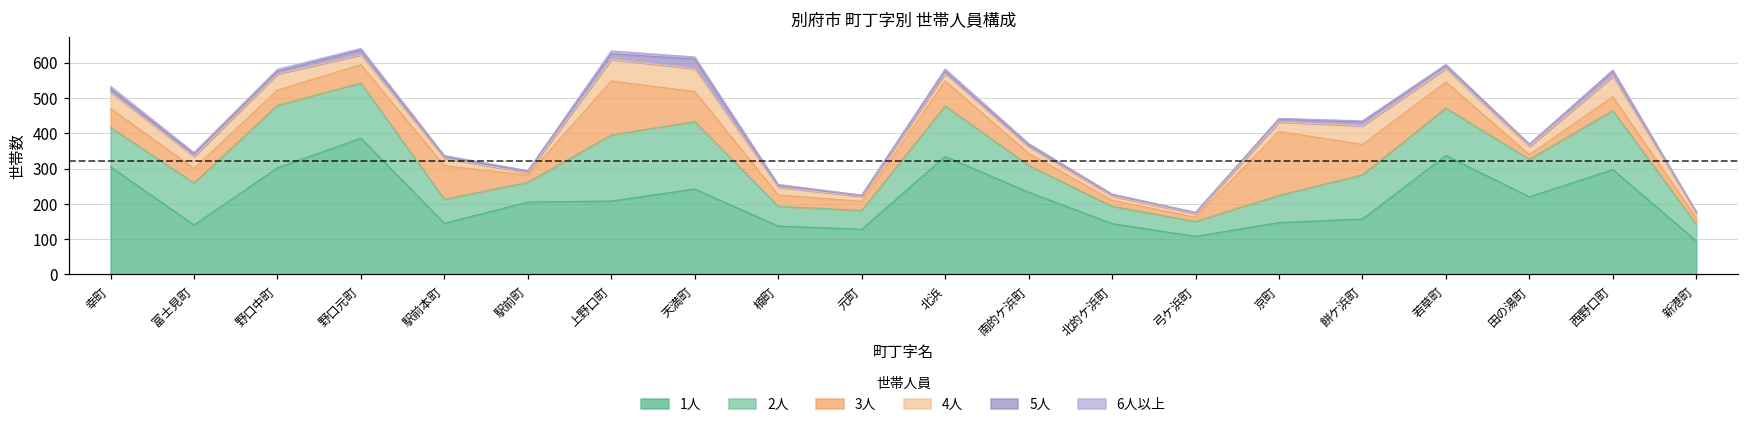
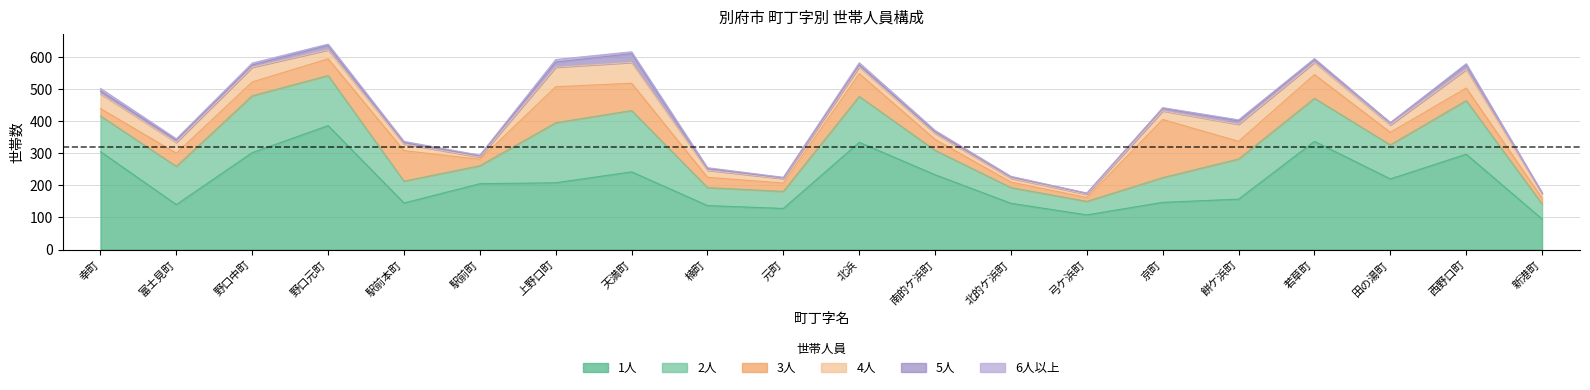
3人, 幸町: 50 -> 20
3人, 上野口町: 150 -> 110
3人, 餅ケ浜町: 90 -> 60
3人, 田の湯町: 10 -> 40
